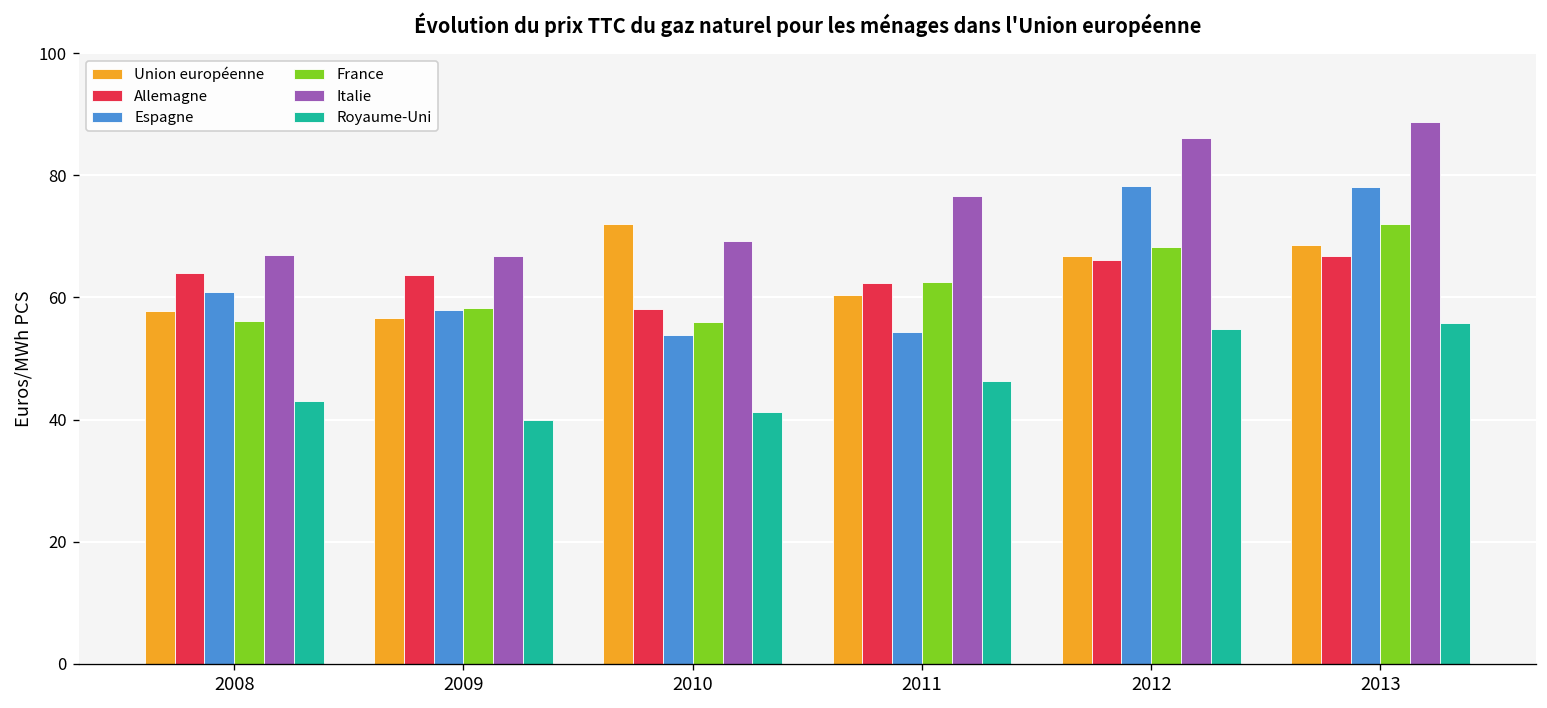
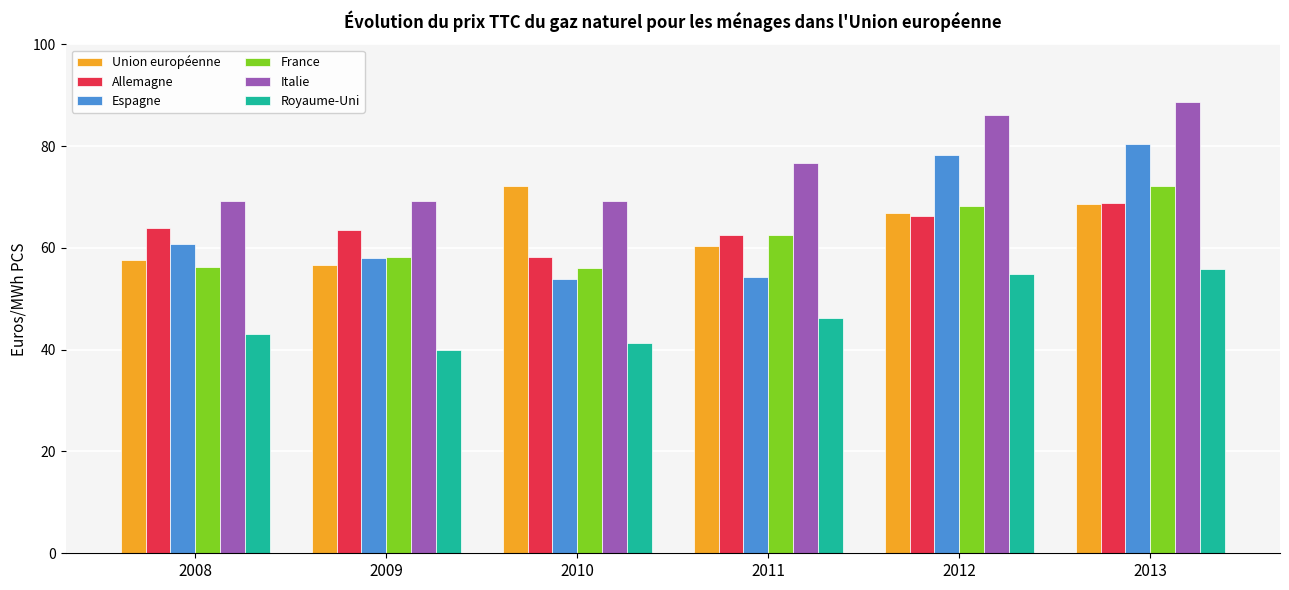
Italie, 2008: 67 -> 69
Italie, 2009: 67 -> 69
Allemagne, 2013: 67 -> 69
Espagne, 2013: 78 -> 80
